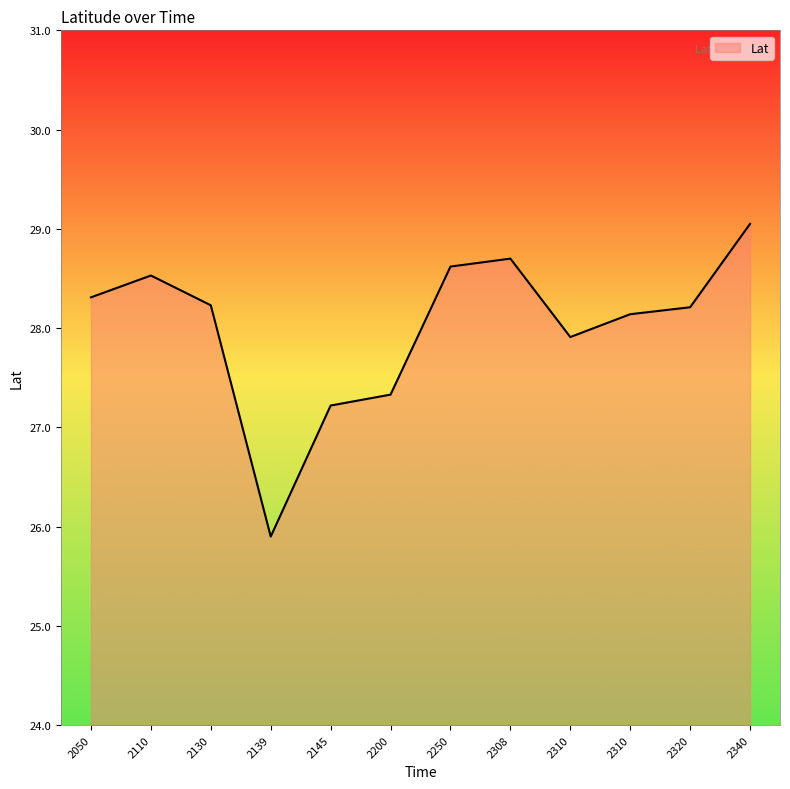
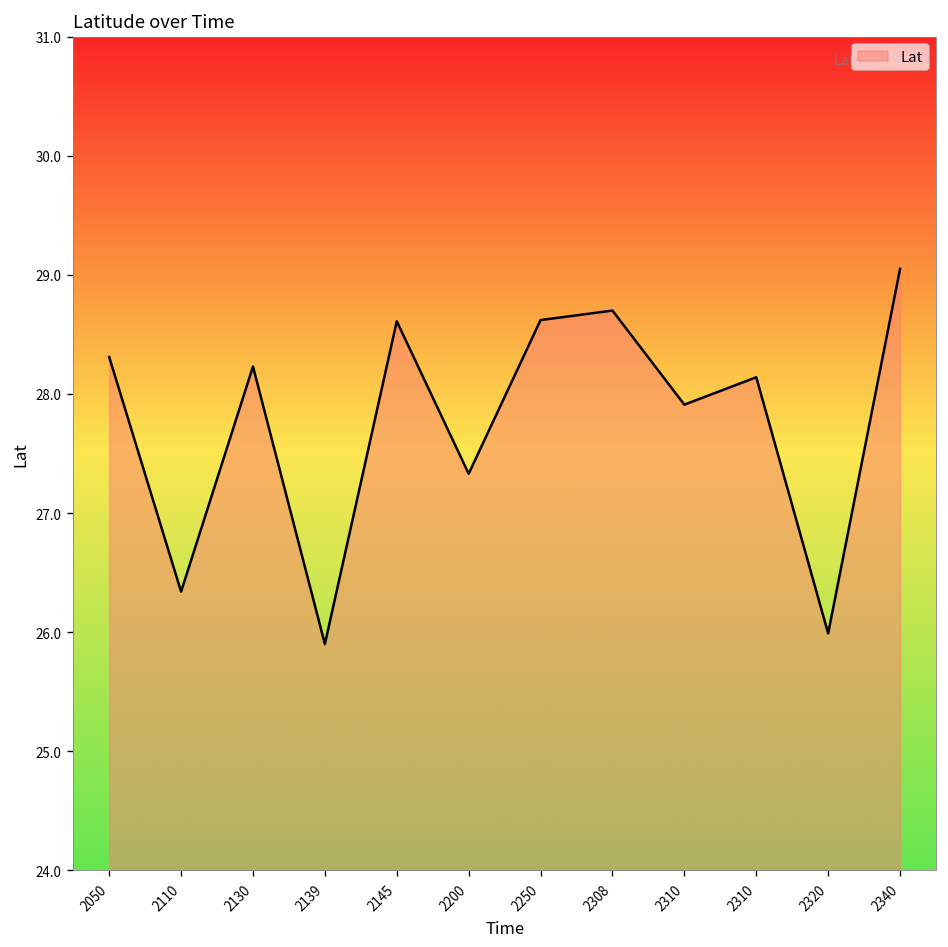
2110: 28.5 -> 26.3
2145: 27.2 -> 28.6
2320: 28.2 -> 26.0
